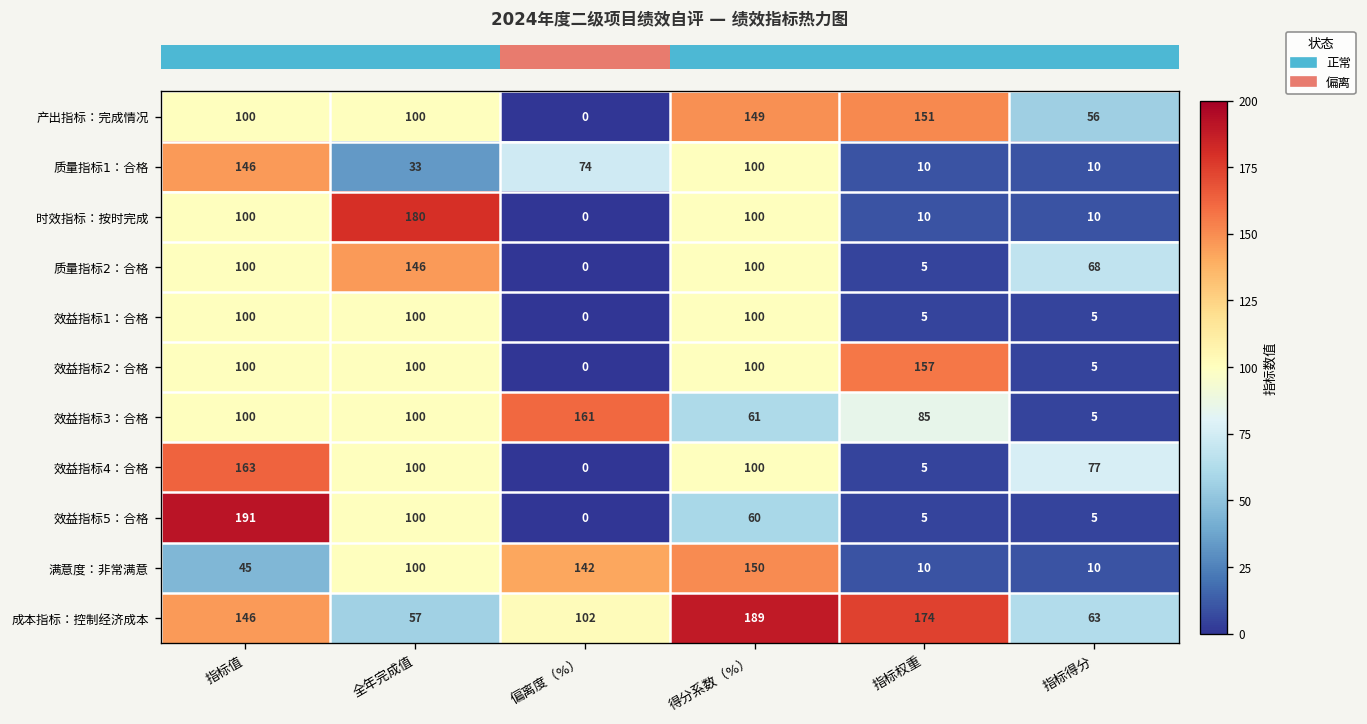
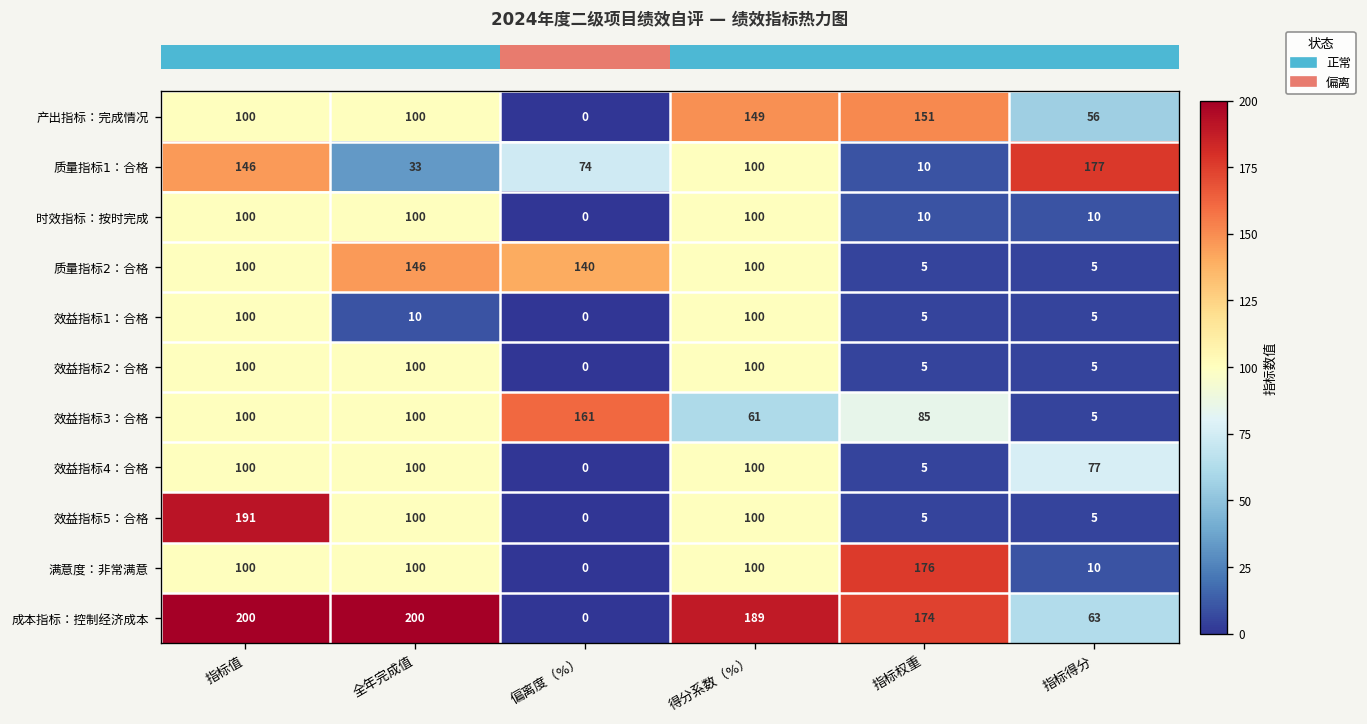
质量指标1：合格, 指标得分: 10 -> 177
时效指标：按时完成, 全年完成值: 180 -> 100
质量指标2：合格, 偏离度（%）: 0 -> 140
质量指标2：合格, 指标得分: 68 -> 5
效益指标1：合格, 全年完成值: 100 -> 10
效益指标2：合格, 指标权重: 157 -> 5
效益指标4：合格, 指标值: 163 -> 100
效益指标5：合格, 得分系数（%）: 60 -> 100
满意度：非常满意, 指标值: 45 -> 100
满意度：非常满意, 偏离度（%）: 142 -> 0
满意度：非常满意, 得分系数（%）: 150 -> 100
满意度：非常满意, 指标权重: 10 -> 176
成本指标：控制经济成本, 指标值: 146 -> 200
成本指标：控制经济成本, 全年完成值: 57 -> 200
成本指标：控制经济成本, 偏离度（%）: 102 -> 0
